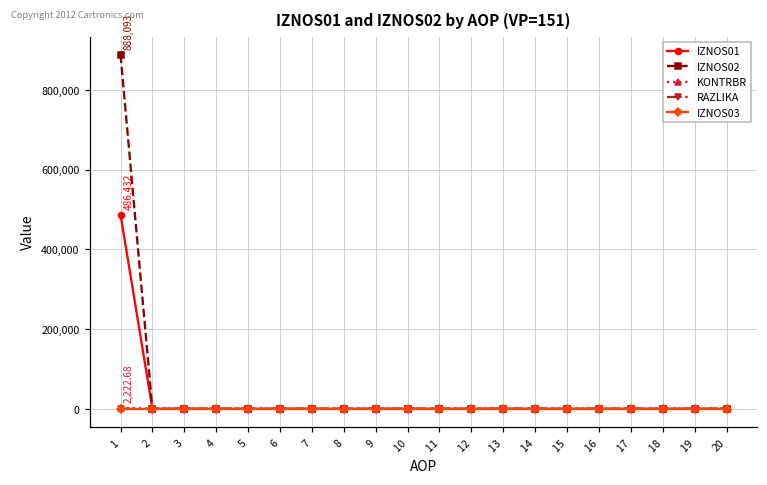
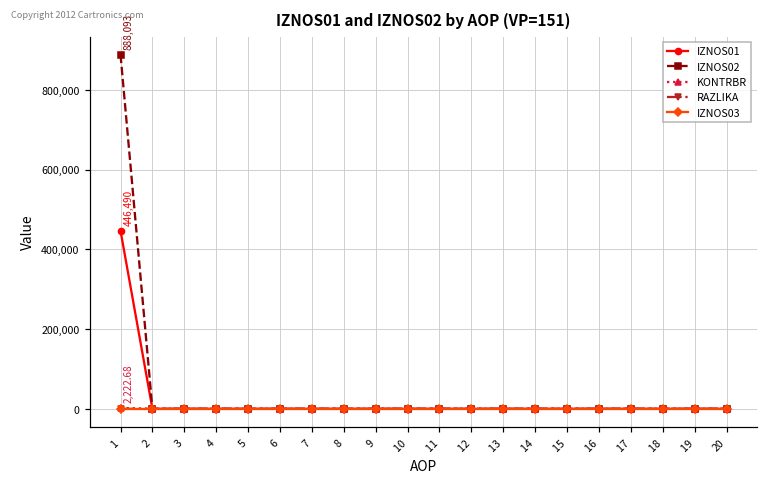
IZNOS01, 1: 486,432 -> 446,490
